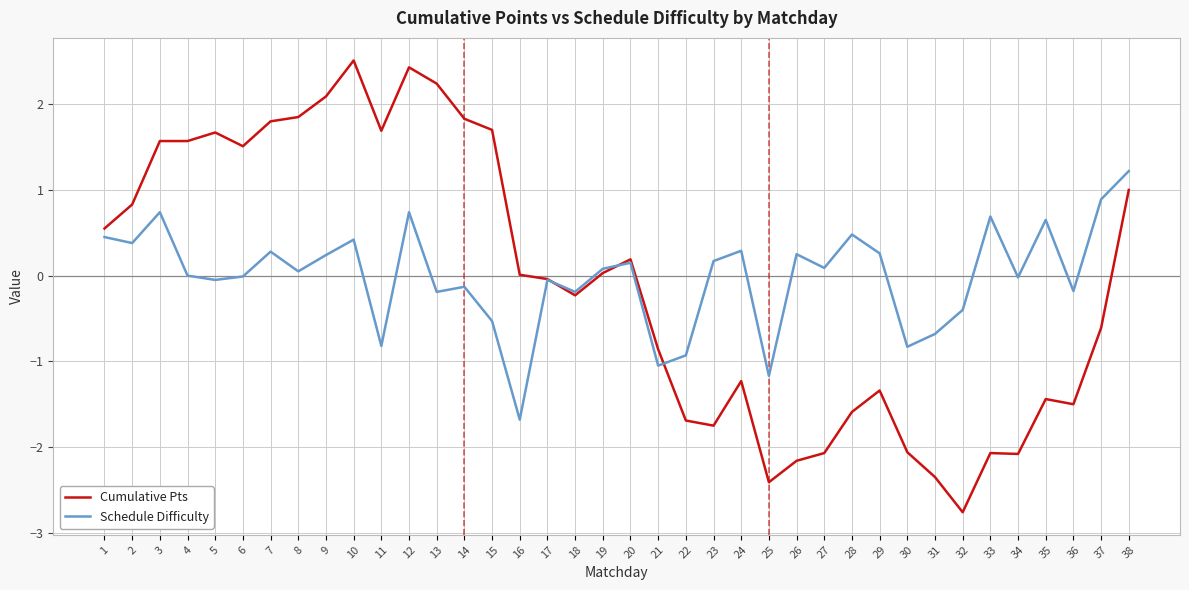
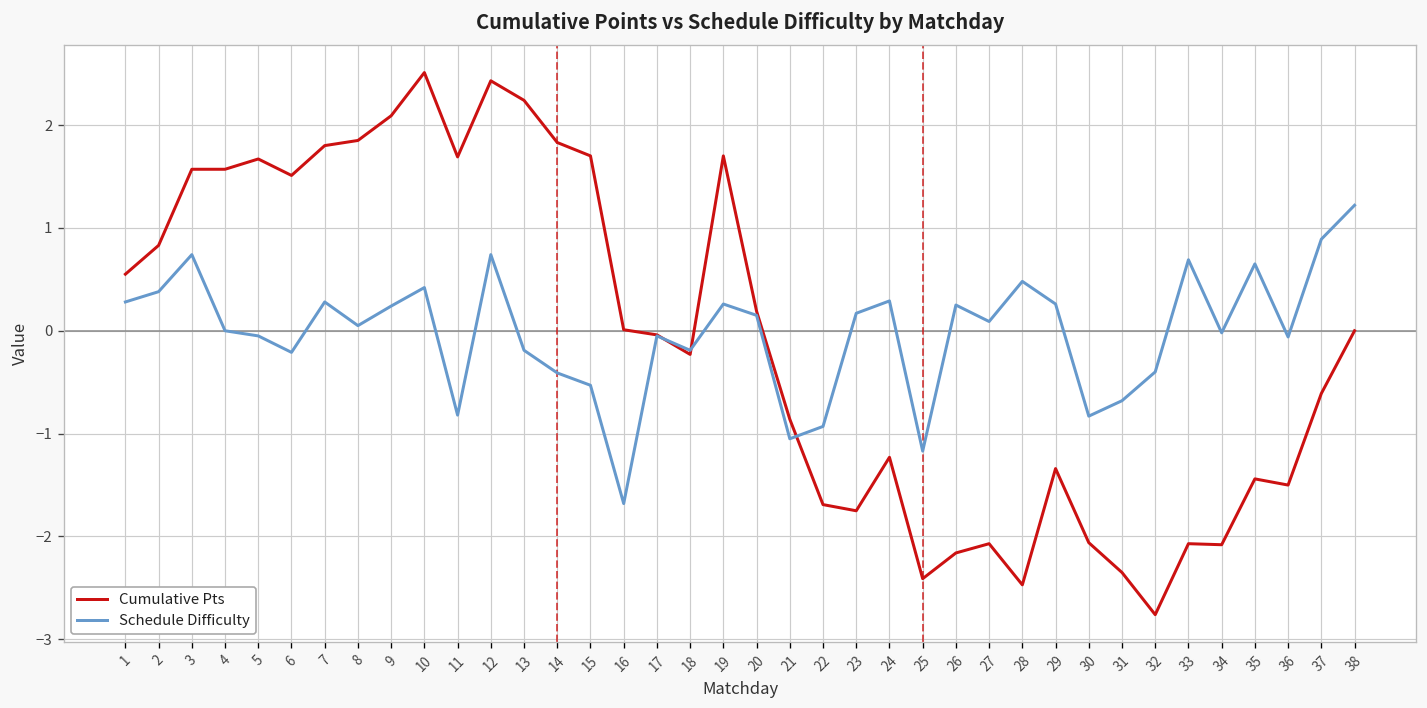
Schedule Difficulty, 1: 0.5 -> 0.3
Schedule Difficulty, 6: 0.0 -> -0.2
Schedule Difficulty, 14: -0.1 -> -0.4
Cumulative Pts, 19: 0.0 -> 1.7
Schedule Difficulty, 19: 0.1 -> 0.3
Cumulative Pts, 28: -1.6 -> -2.5
Schedule Difficulty, 36: -0.2 -> -0.1
Cumulative Pts, 38: 1 -> 0
